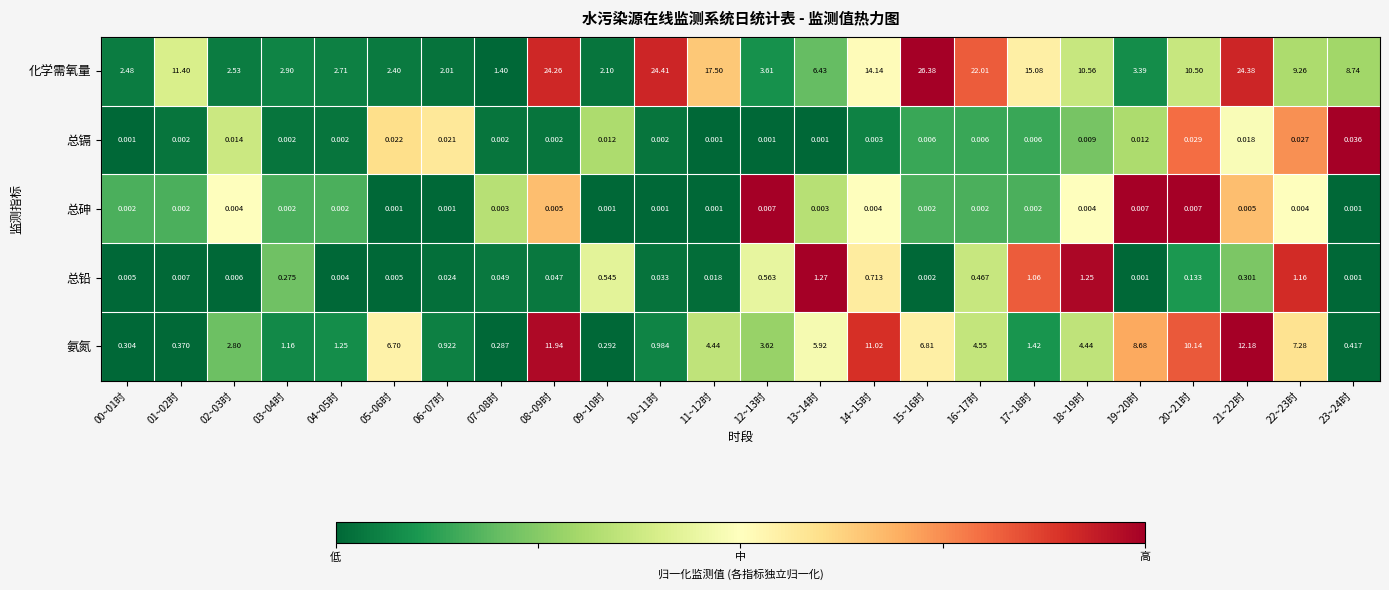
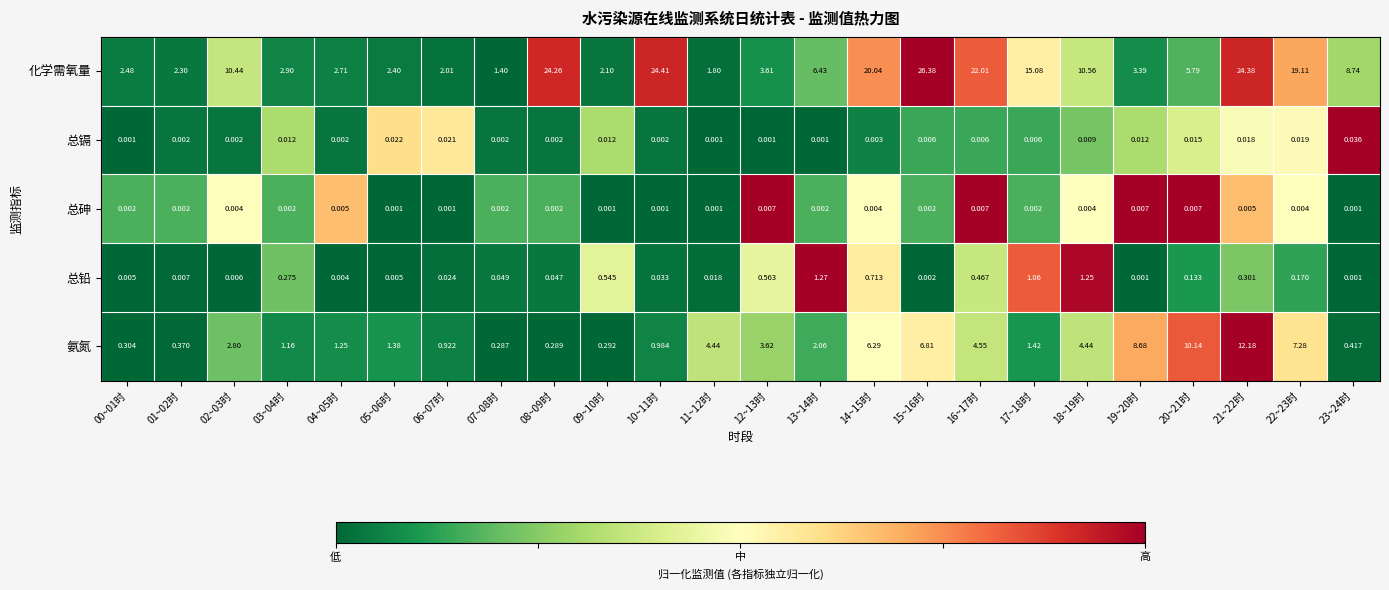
化学需氧量, 01~02时: 11.40 -> 2.30
化学需氧量, 02~03时: 2.53 -> 10.44
化学需氧量, 11~12时: 17.50 -> 1.80
化学需氧量, 14~15时: 14.14 -> 20.04
化学需氧量, 20~21时: 10.50 -> 5.79
化学需氧量, 22~23时: 9.26 -> 19.11
总镉, 02~03时: 0.014 -> 0.002
总镉, 03~04时: 0.002 -> 0.012
总镉, 20~21时: 0.029 -> 0.015
总镉, 22~23时: 0.027 -> 0.019
总砷, 04~05时: 0.002 -> 0.005
总砷, 07~08时: 0.003 -> 0.002
总砷, 08~09时: 0.005 -> 0.002
总砷, 13~14时: 0.003 -> 0.002
总砷, 16~17时: 0.002 -> 0.007
总铅, 22~23时: 1.16 -> 0.170
氨氮, 05~06时: 6.70 -> 1.38
氨氮, 08~09时: 11.94 -> 0.289
氨氮, 13~14时: 5.92 -> 2.06
氨氮, 14~15时: 11.02 -> 6.29
